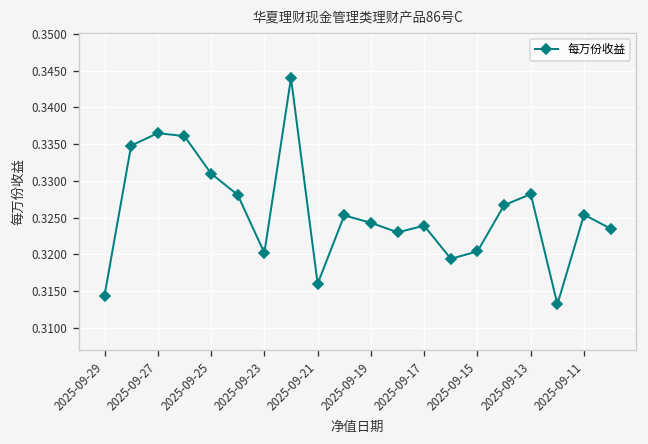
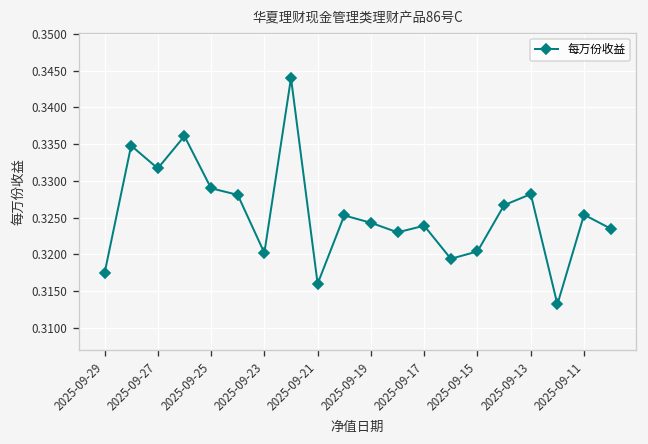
2025-09-29: 0.314 -> 0.317
2025-09-27: 0.337 -> 0.332
2025-09-25: 0.331 -> 0.329
